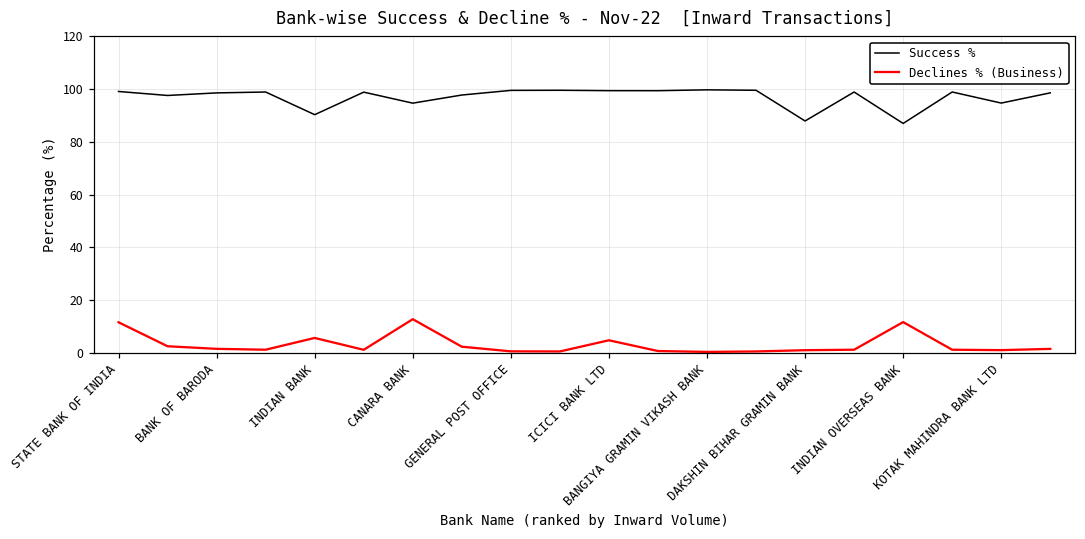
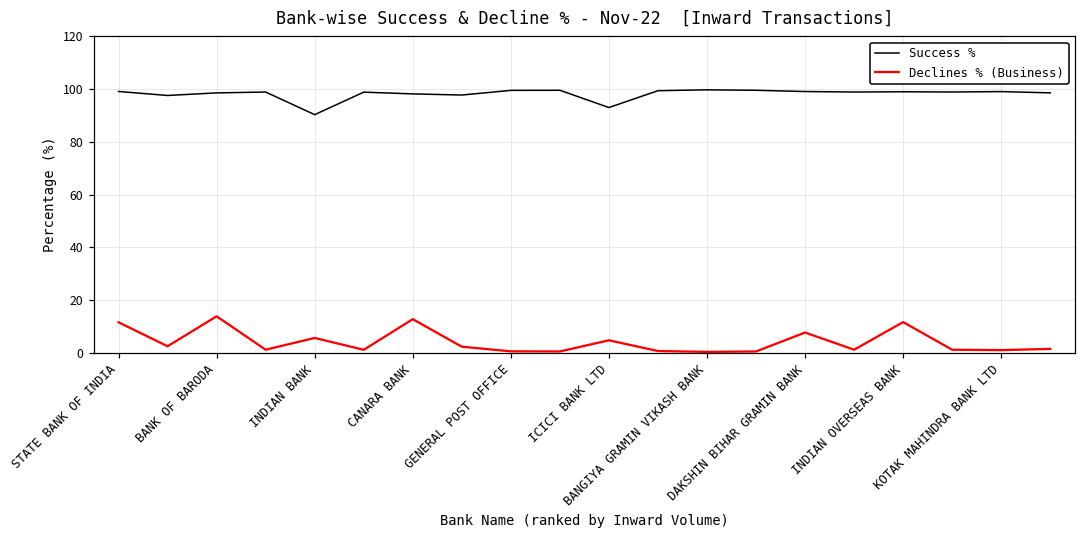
Declines % (Business), BANK OF BARODA: 1 -> 14
Success %, CANARA BANK: 95 -> 98
Success %, ICICI BANK LTD: 99 -> 93
Success %, DAKSHIN BIHAR GRAMIN BANK: 88 -> 99
Declines % (Business), DAKSHIN BIHAR GRAMIN BANK: 1 -> 8
Success %, INDIAN OVERSEAS BANK: 87 -> 99
Success %, KOTAK MAHINDRA BANK LTD: 95 -> 99
